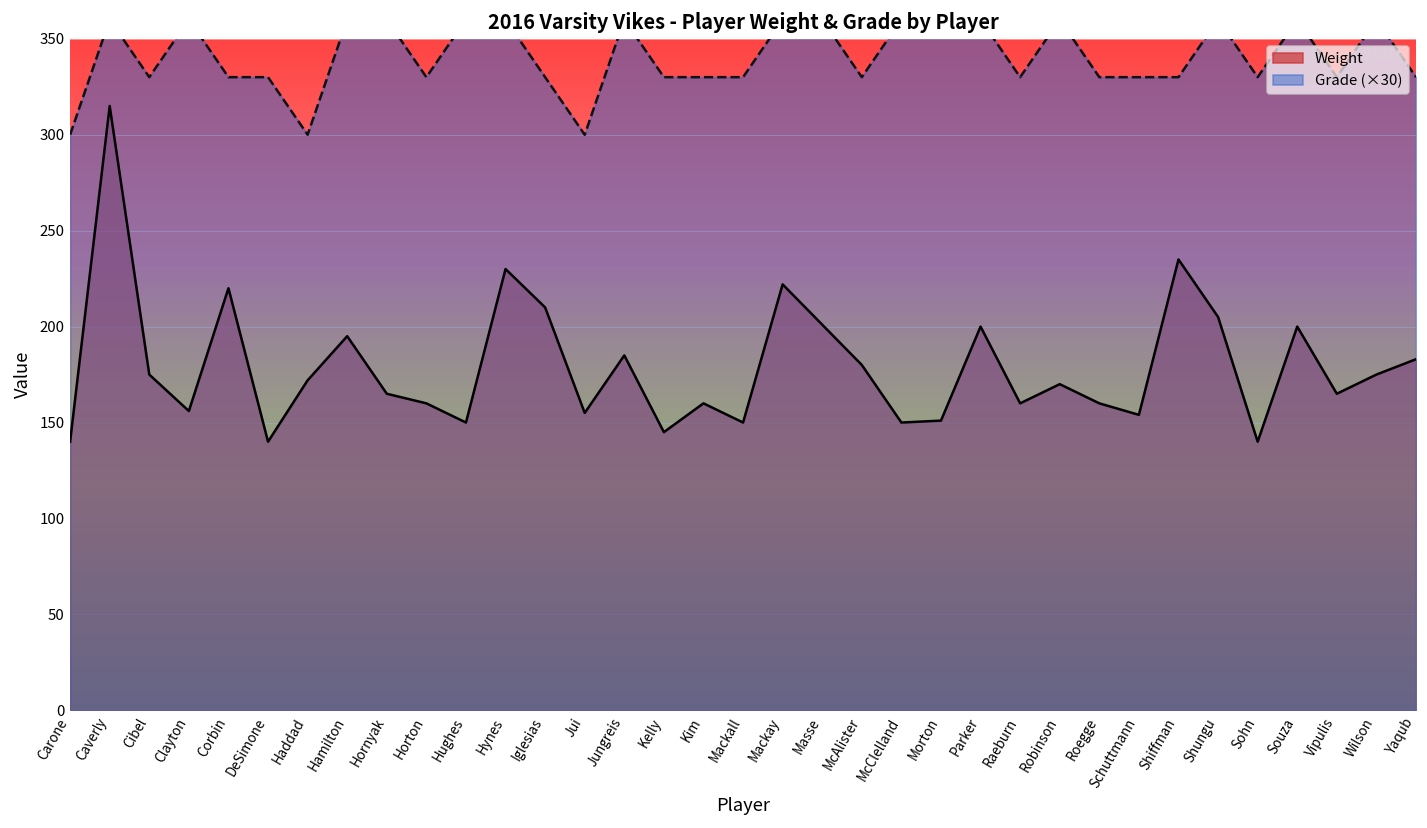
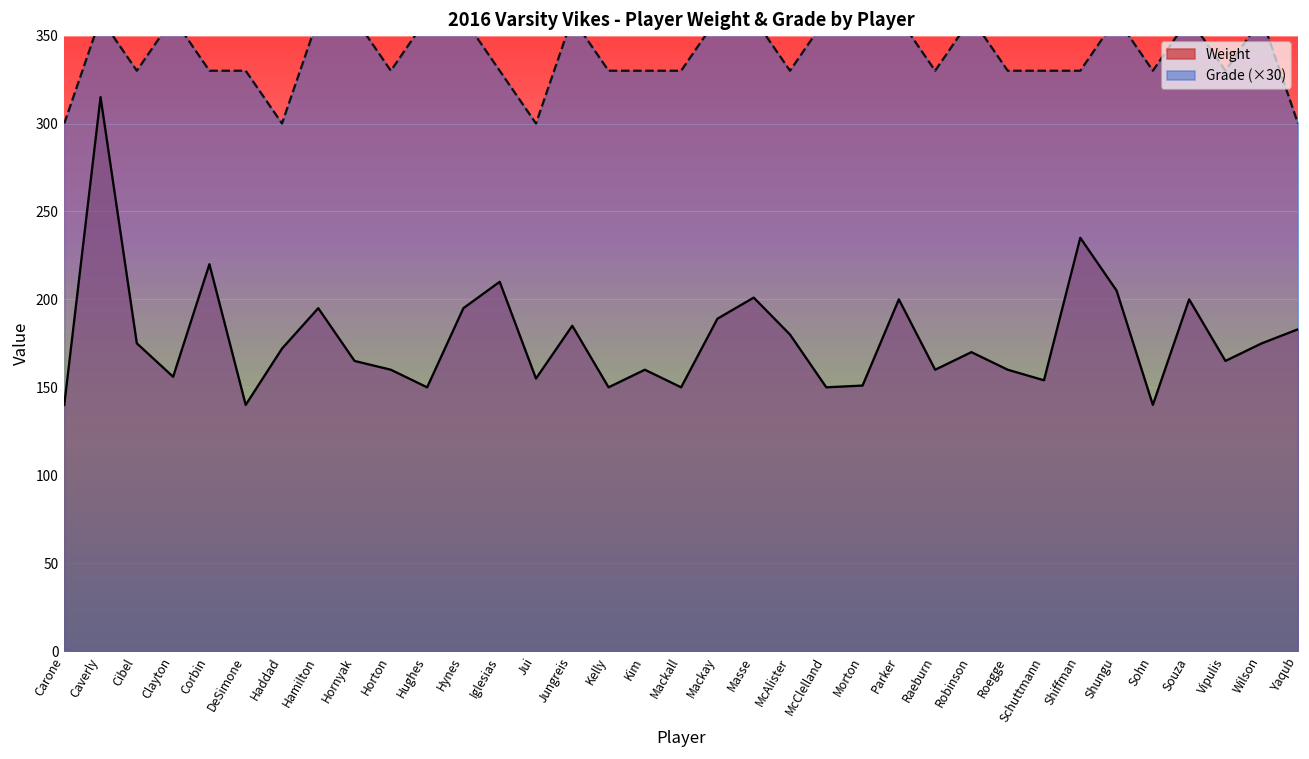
Weight, Hynes: 230 -> 195
Weight, Kelly: 145 -> 150
Weight, Mackay: 222 -> 189
Grade (×30), Yaqub: 330 -> 300
